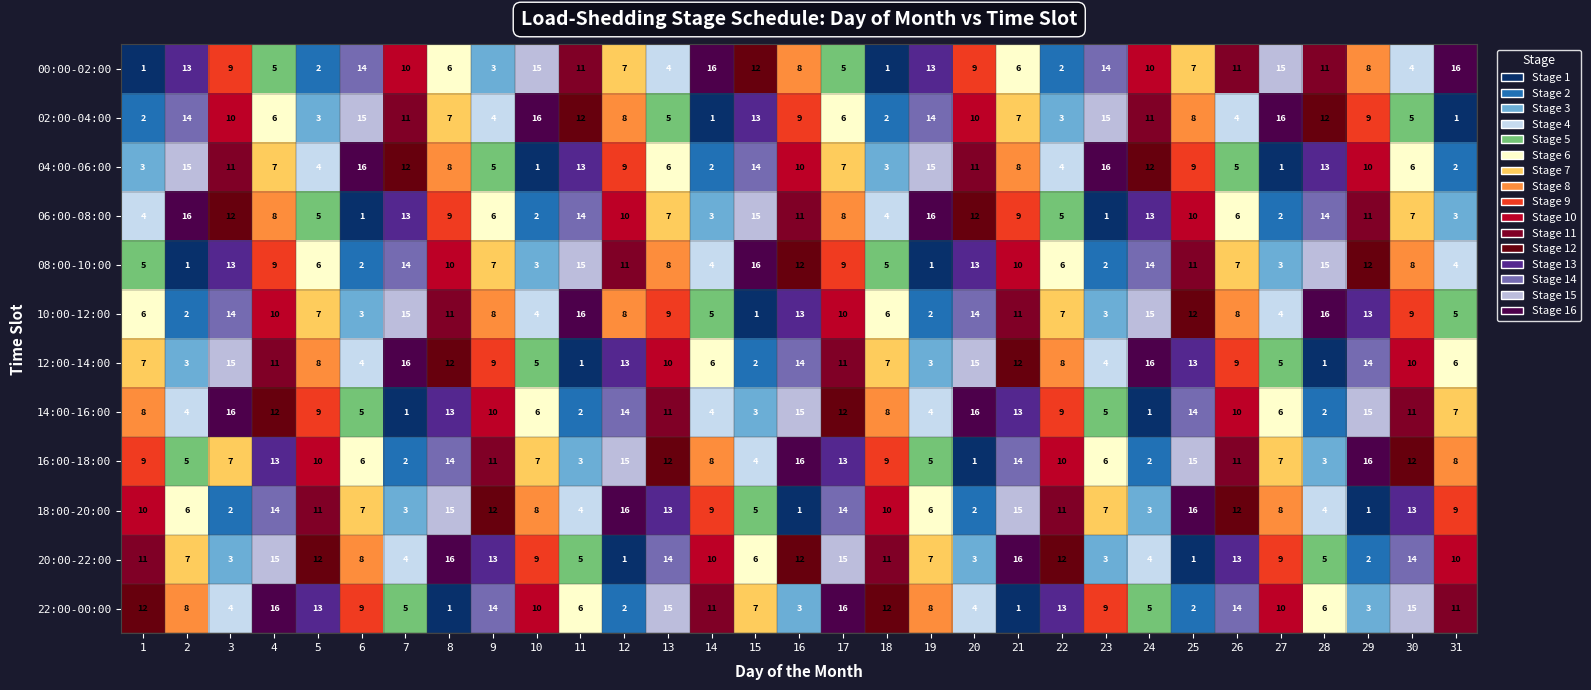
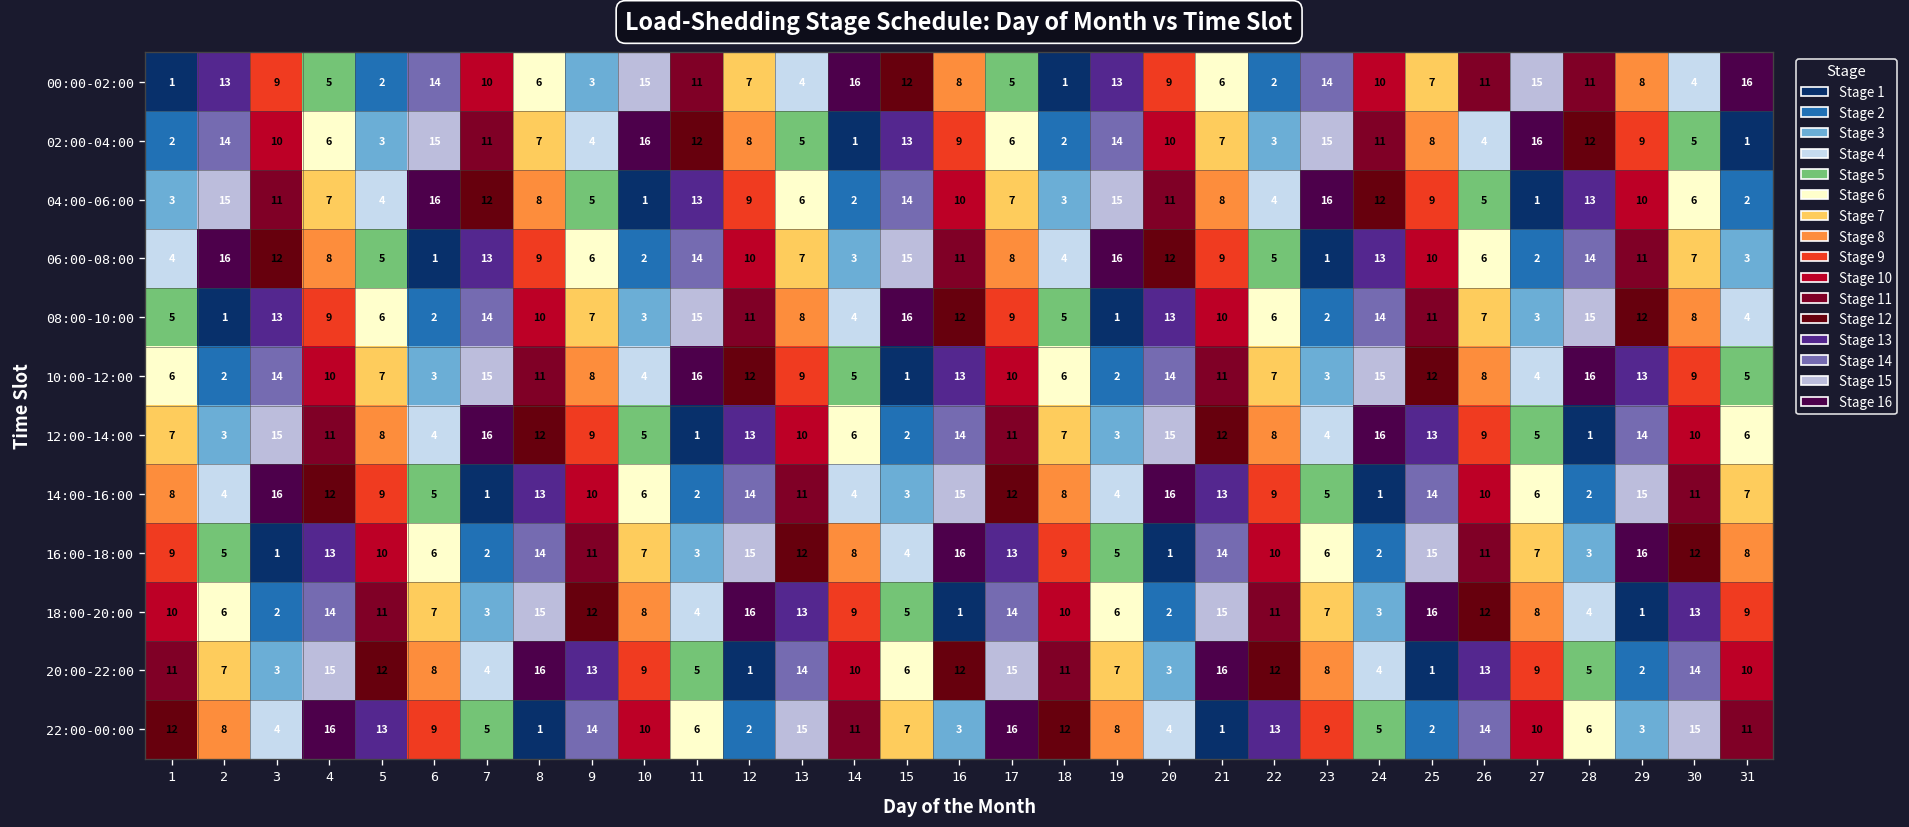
10:00-12:00, 12: 8 -> 12
16:00-18:00, 3: 7 -> 1
20:00-22:00, 23: 3 -> 8
